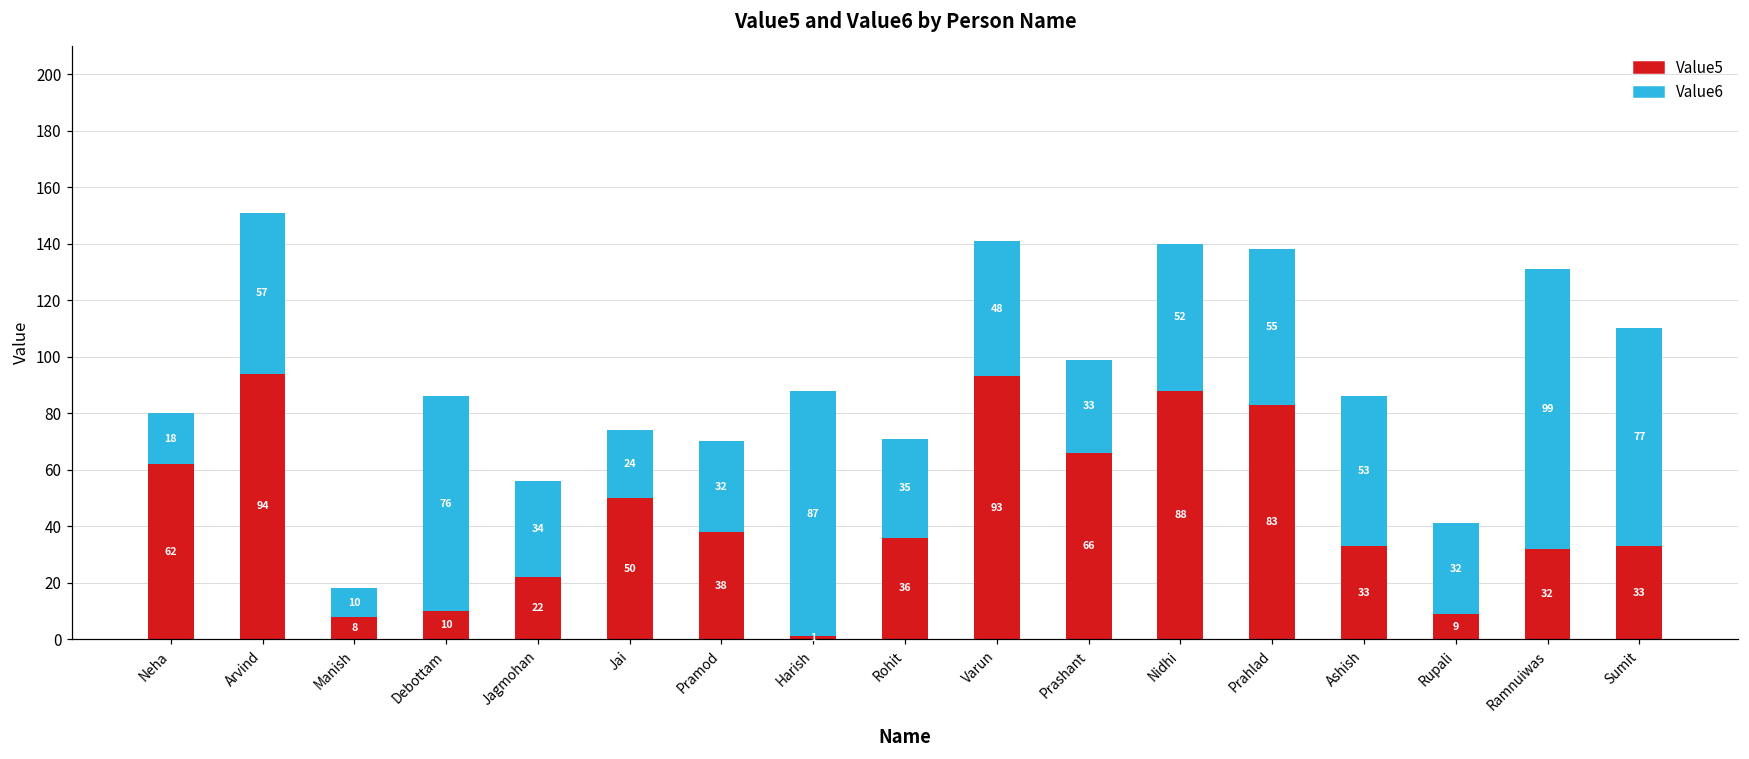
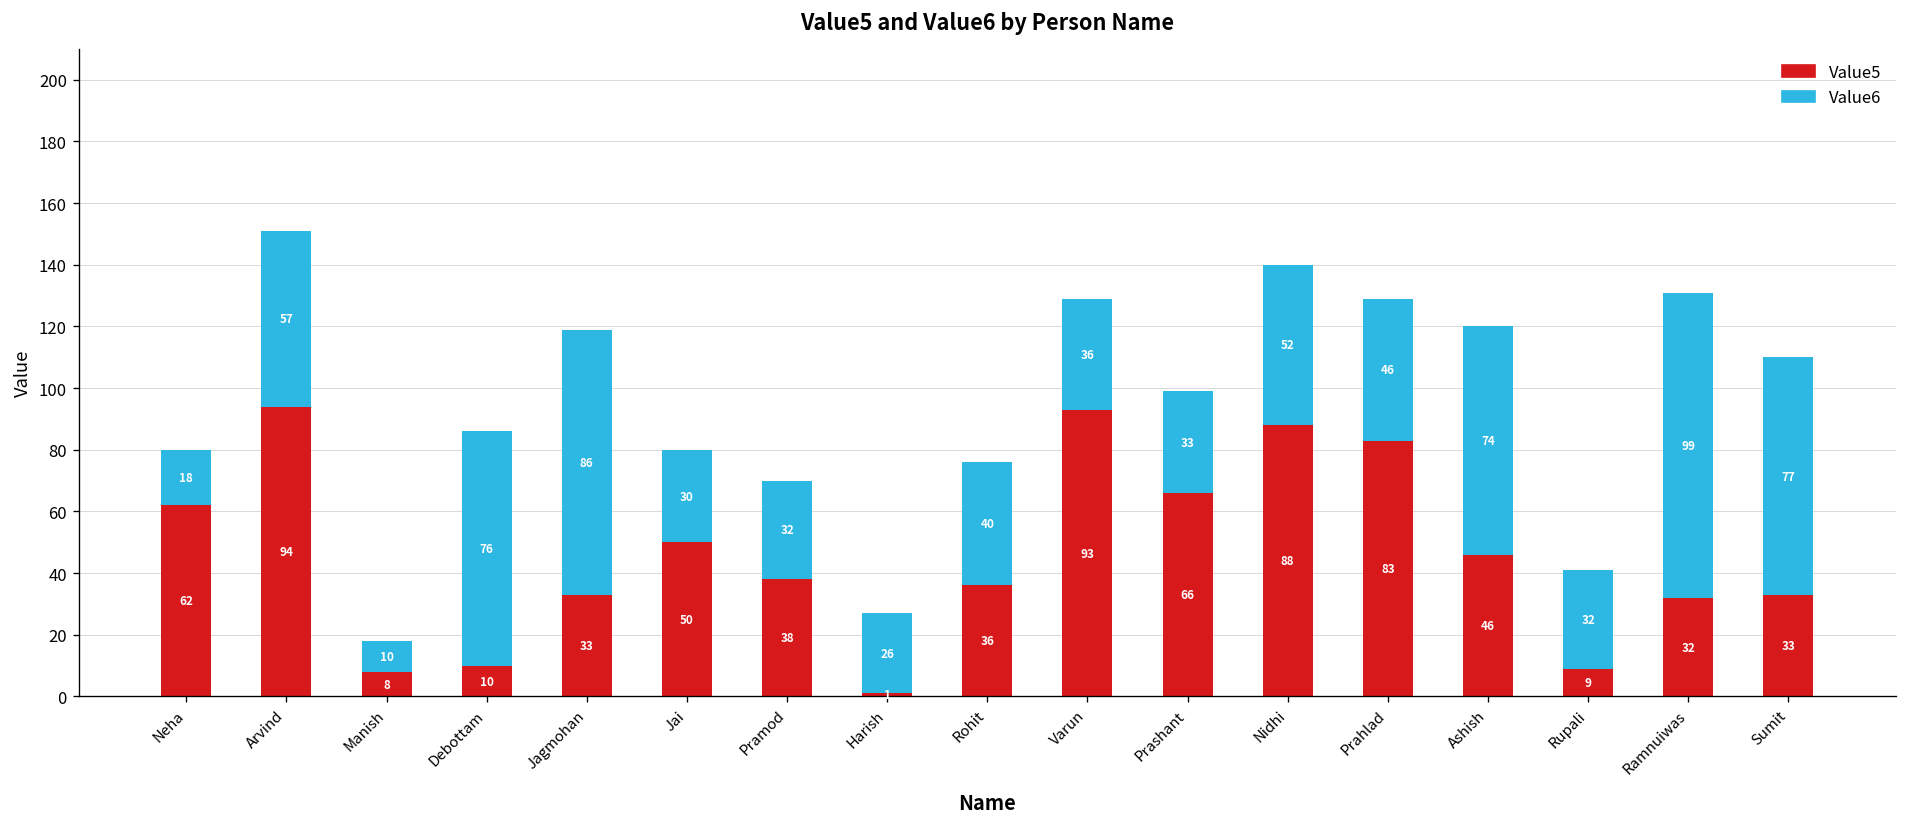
Value5, Jagmohan: 22 -> 33
Value6, Jagmohan: 34 -> 86
Value6, Jai: 24 -> 30
Value6, Harish: 87 -> 26
Value6, Rohit: 35 -> 40
Value6, Varun: 48 -> 36
Value6, Prahlad: 55 -> 46
Value5, Ashish: 33 -> 46
Value6, Ashish: 53 -> 74
